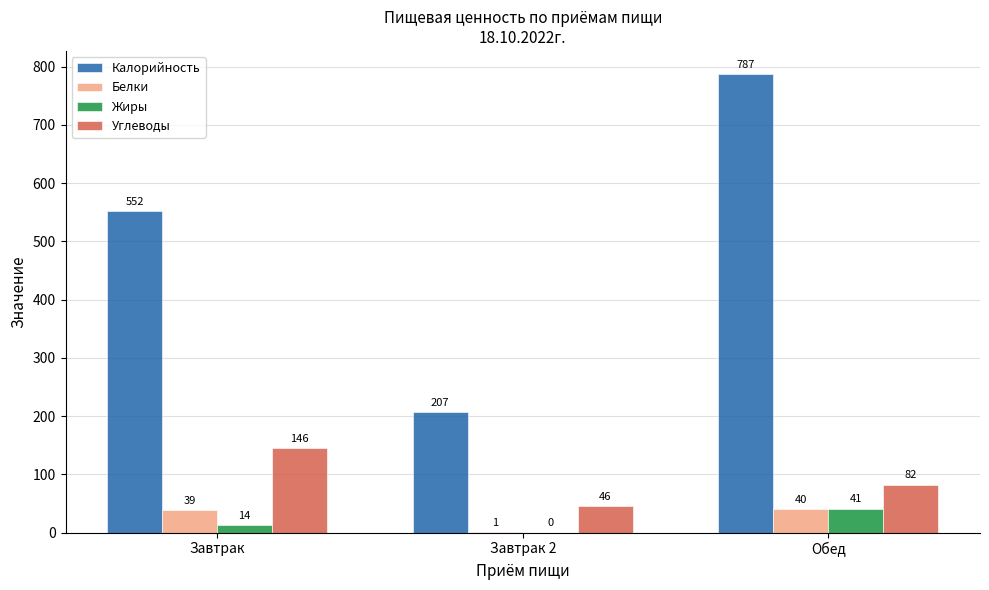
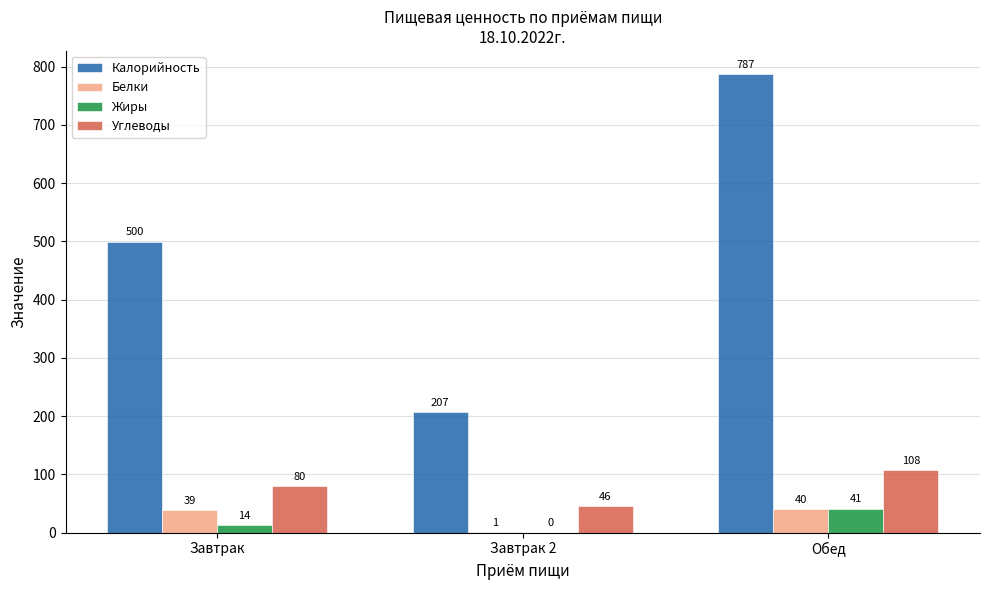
Калорийность, Завтрак: 552 -> 500
Углеводы, Завтрак: 146 -> 80
Углеводы, Обед: 82 -> 108
